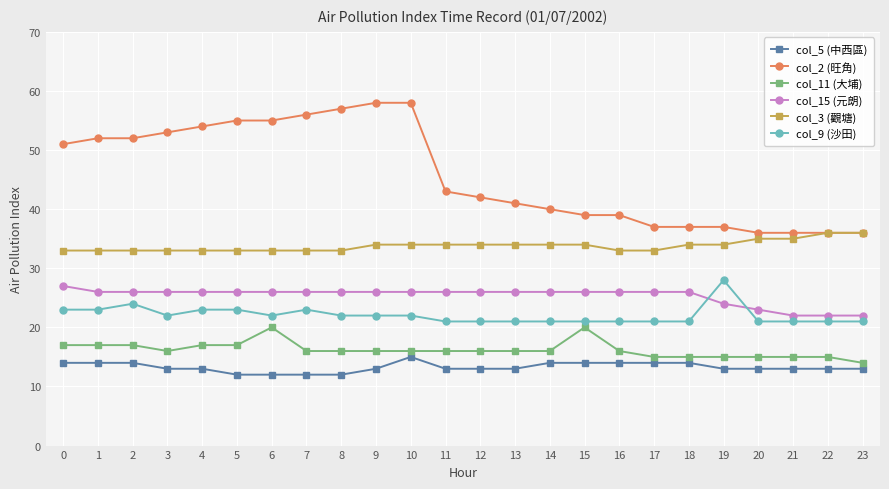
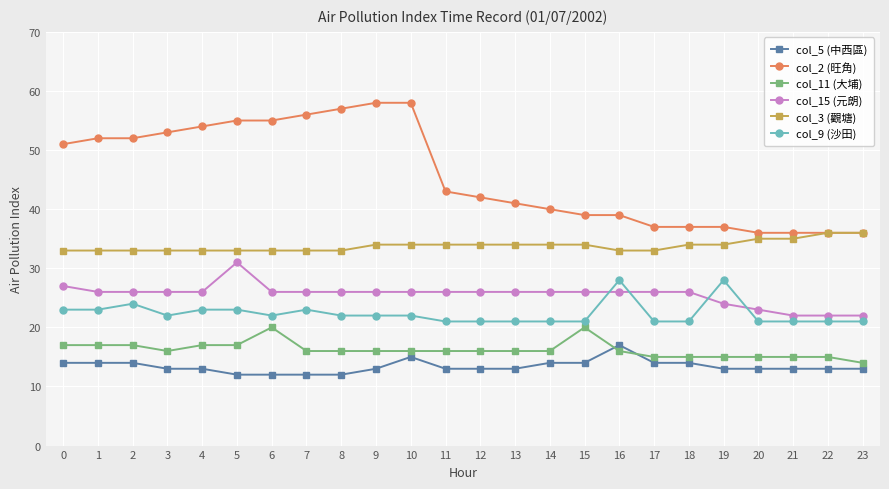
col_15 (元朗), 5: 26 -> 31
col_5 (中西區), 16: 14 -> 17
col_9 (沙田), 16: 21 -> 28
